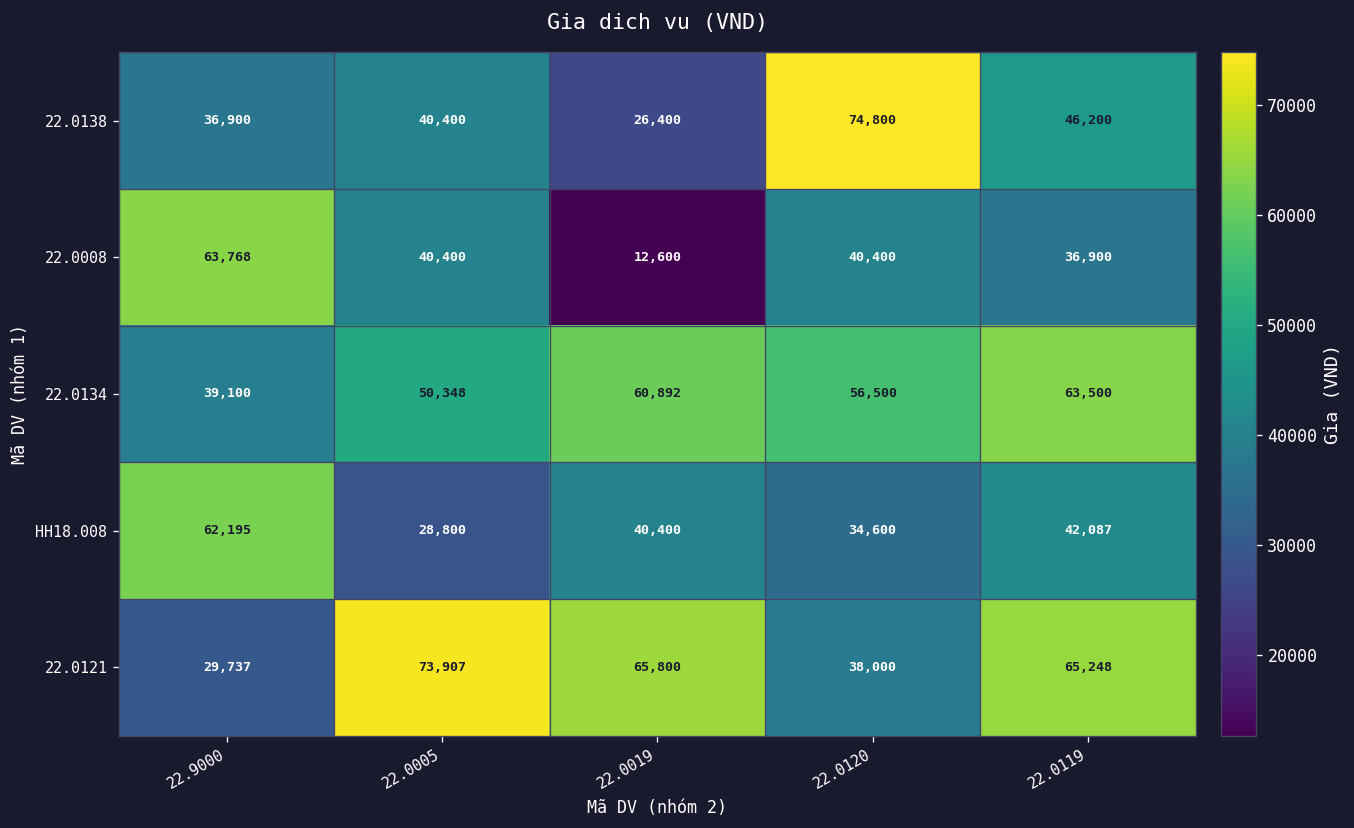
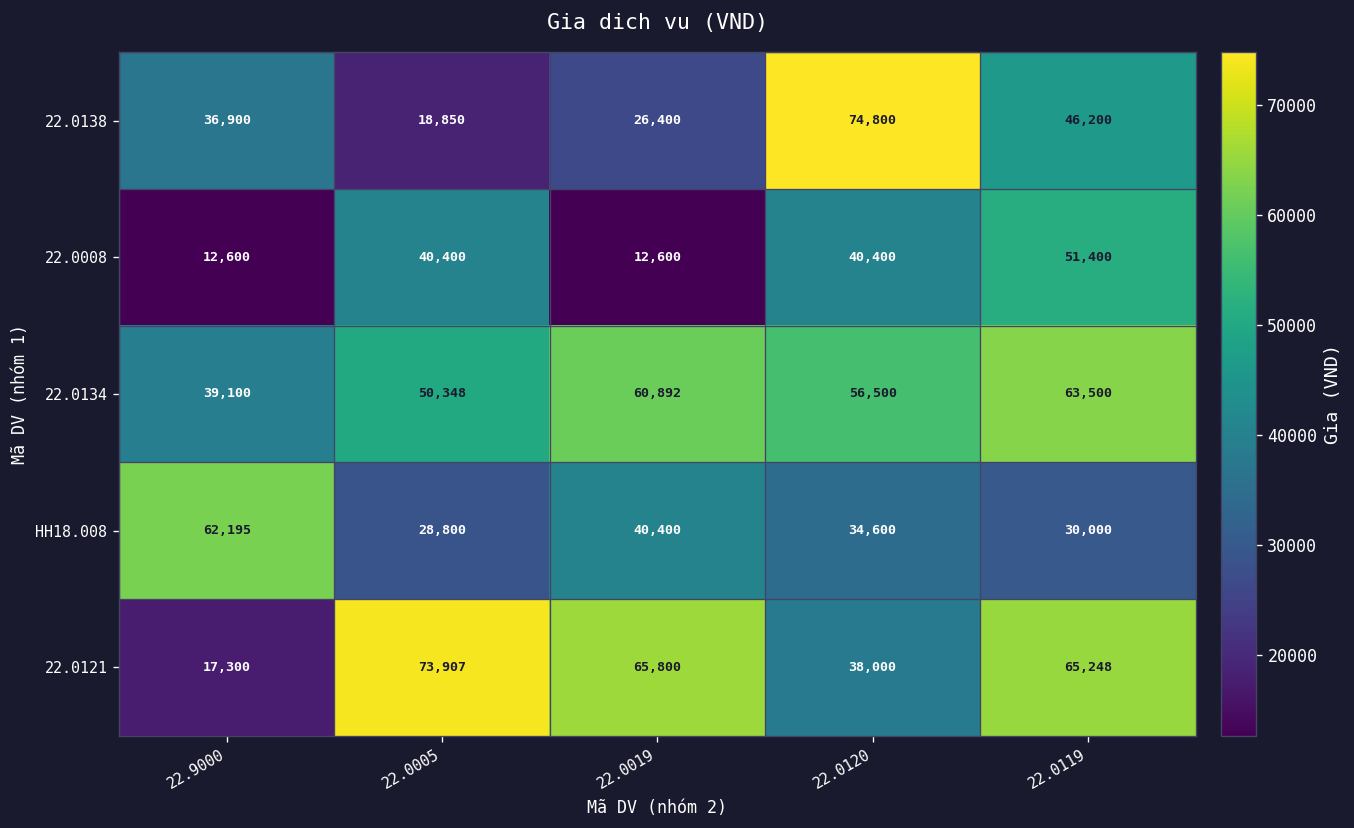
22.0138, 22.0005: 40,400 -> 18,850
22.0008, 22.9000: 63,768 -> 12,600
22.0008, 22.0119: 36,900 -> 51,400
HH18.008, 22.0119: 42,087 -> 30,000
22.0121, 22.9000: 29,737 -> 17,300
